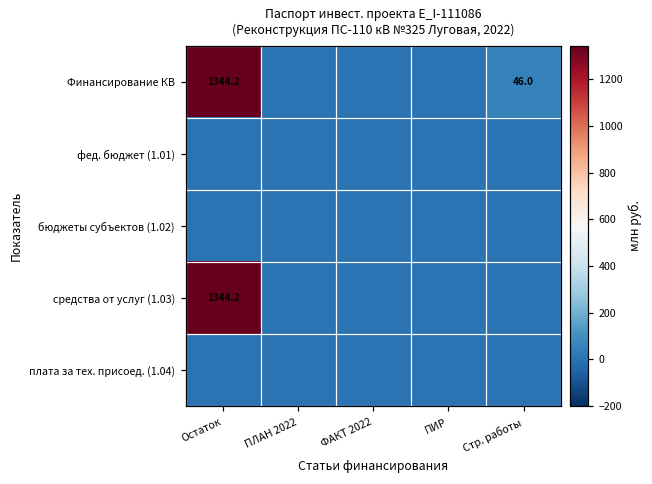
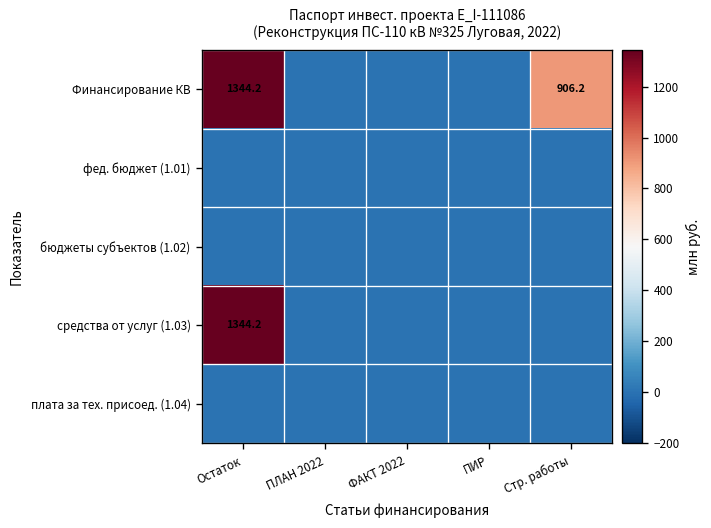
Финансирование КВ, Стр. работы: 46.0 -> 906.2
